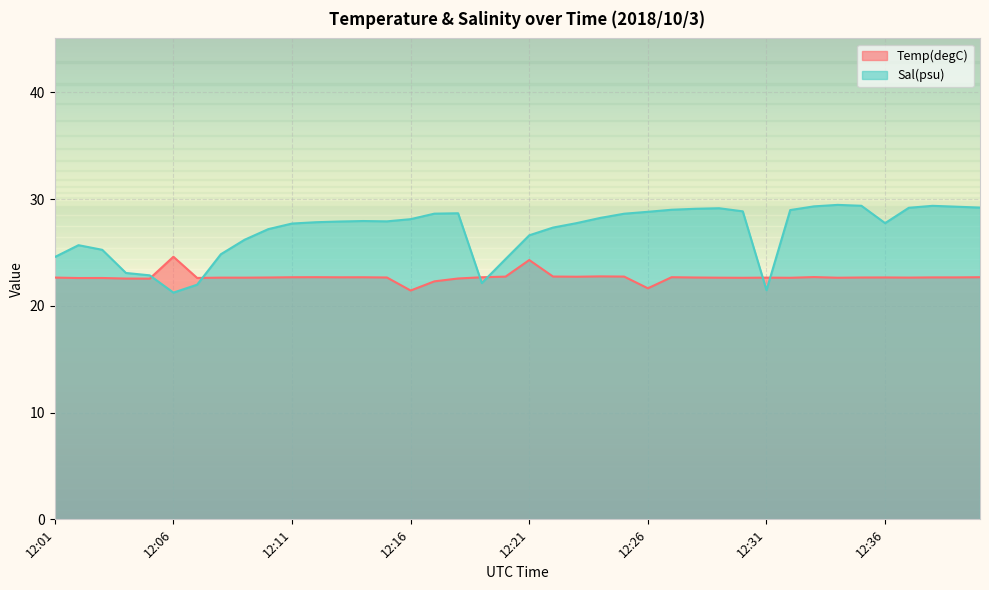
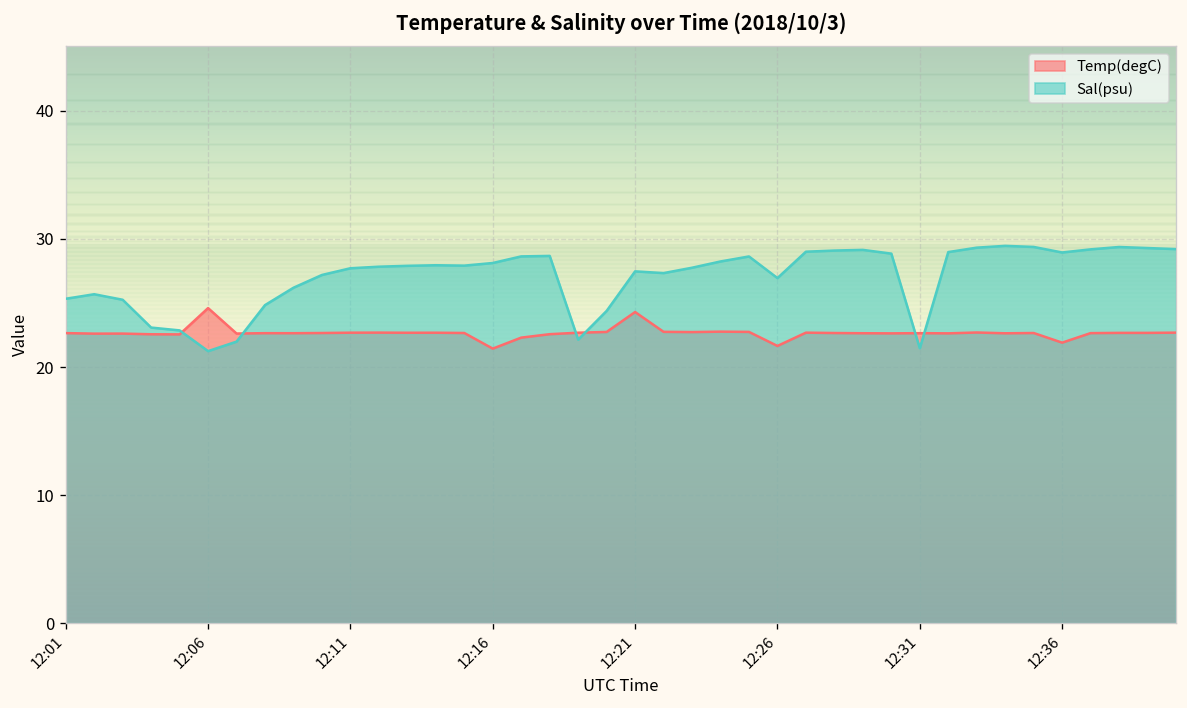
Sal(psu), 12:01: 24.6 -> 25.3
Sal(psu), 12:21: 26.6 -> 27.5
Sal(psu), 12:26: 28.8 -> 26.9
Temp(degC), 12:36: 22.7 -> 21.9
Sal(psu), 12:36: 27.7 -> 28.9
